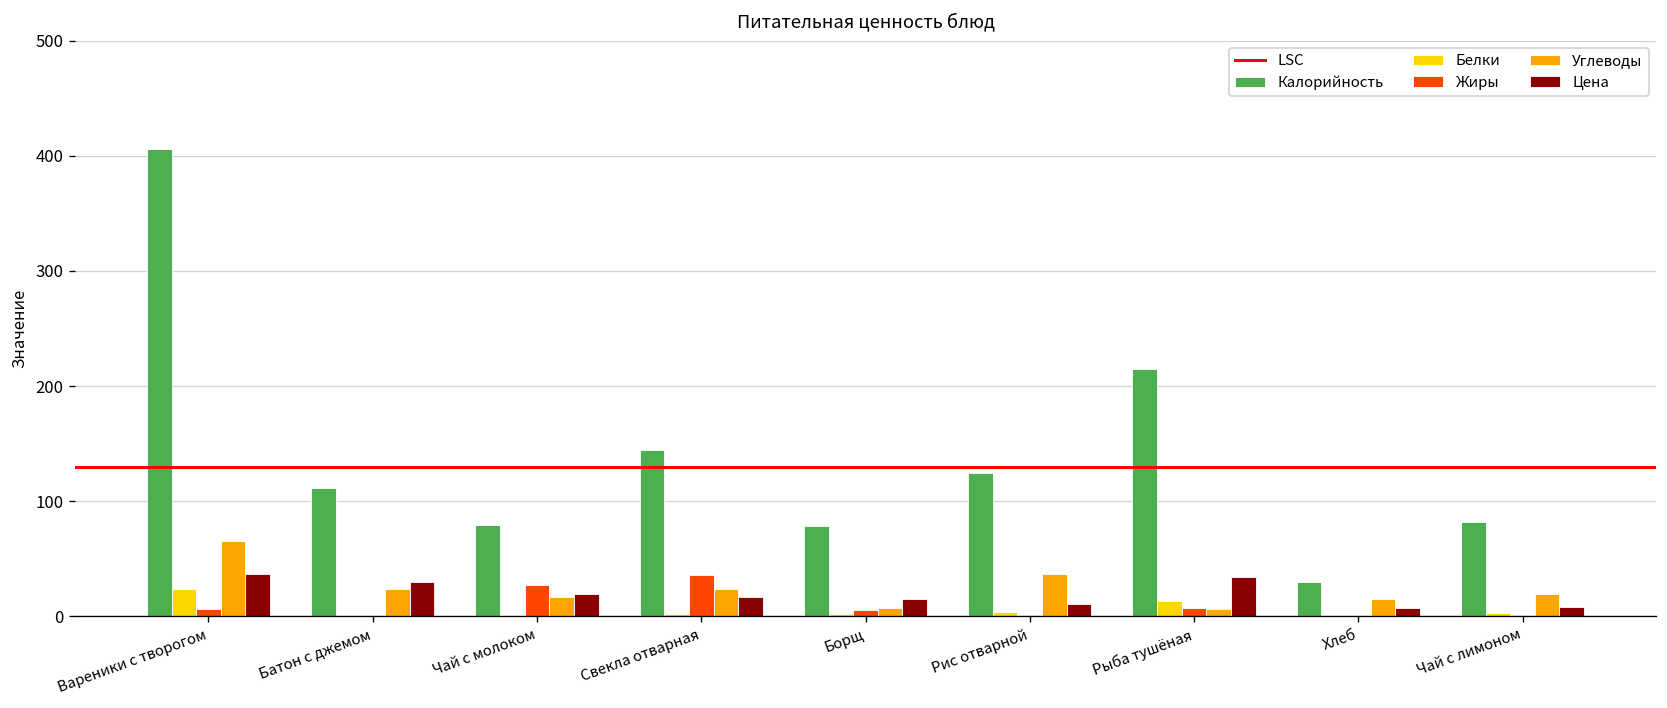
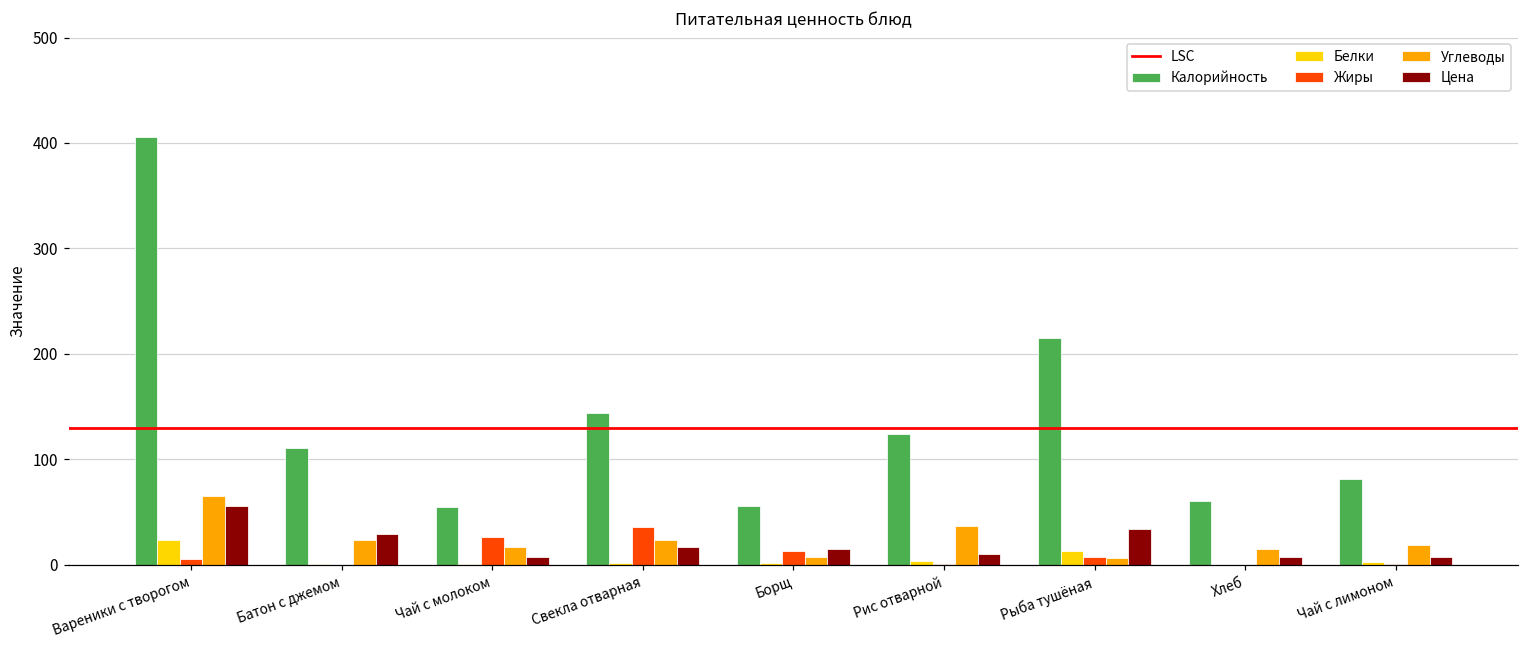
Цена, Вареники с творогом: 40 -> 60
Калорийность, Чай с молоком: 80 -> 50
Цена, Чай с молоком: 20 -> 10
Калорийность, Борщ: 80 -> 60
Жиры, Борщ: 0 -> 10
Калорийность, Хлеб: 30 -> 60
